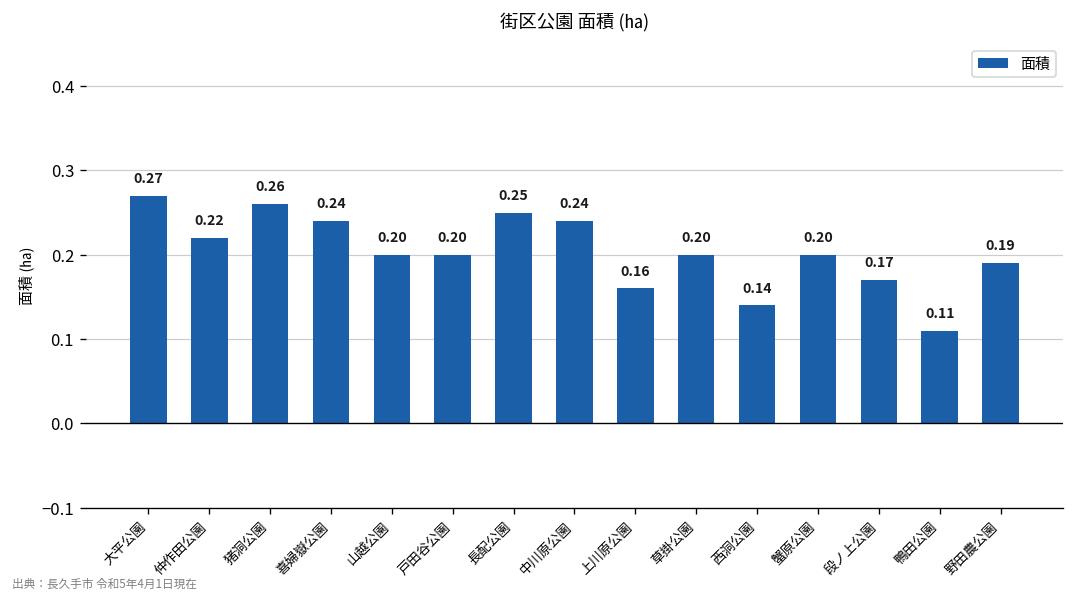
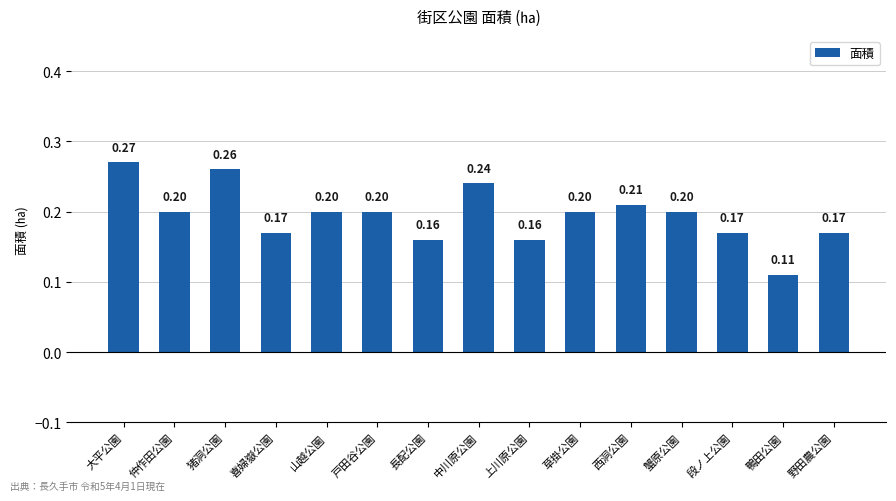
仲作田公園: 0.22 -> 0.20
喜婦嶽公園: 0.24 -> 0.17
長配公園: 0.25 -> 0.16
西洞公園: 0.14 -> 0.21
野田農公園: 0.19 -> 0.17
